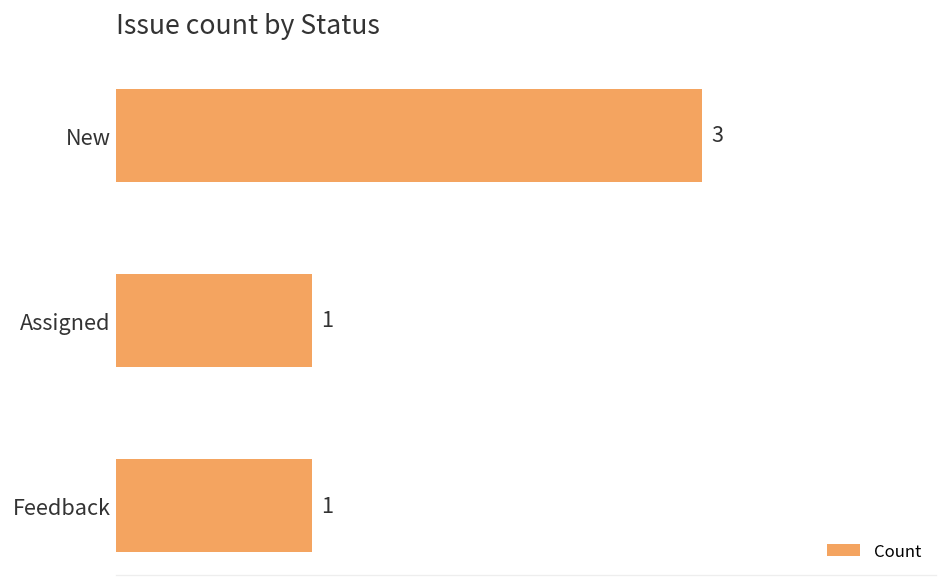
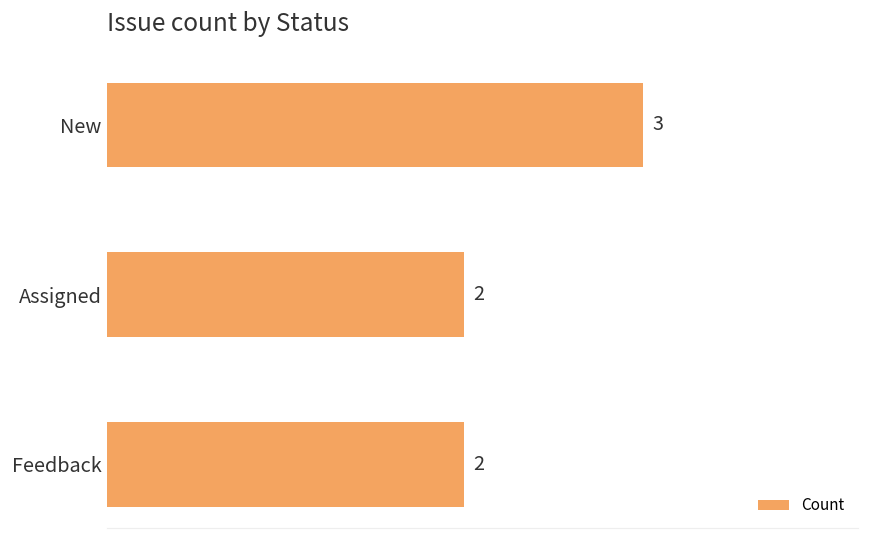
Assigned: 1 -> 2
Feedback: 1 -> 2
